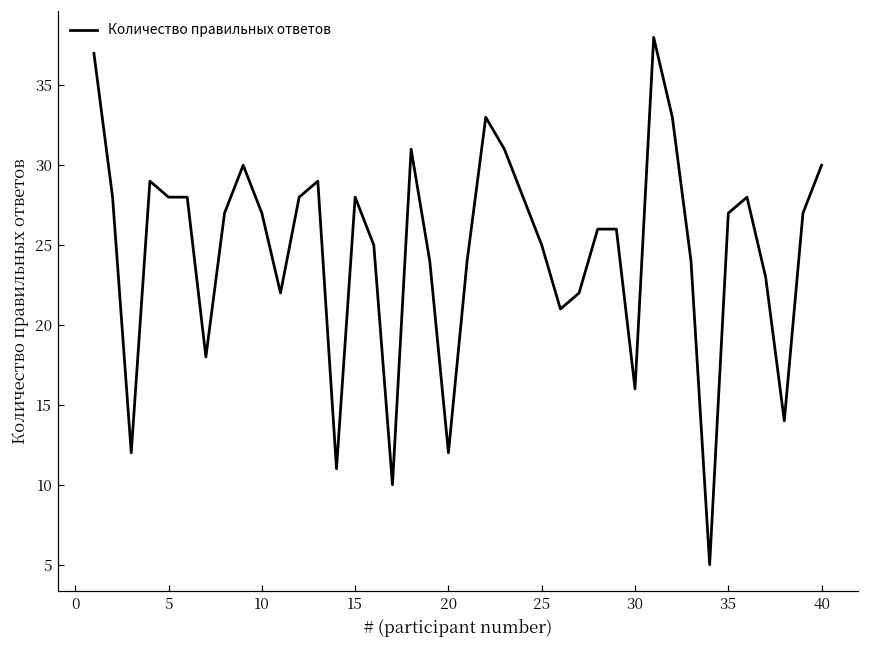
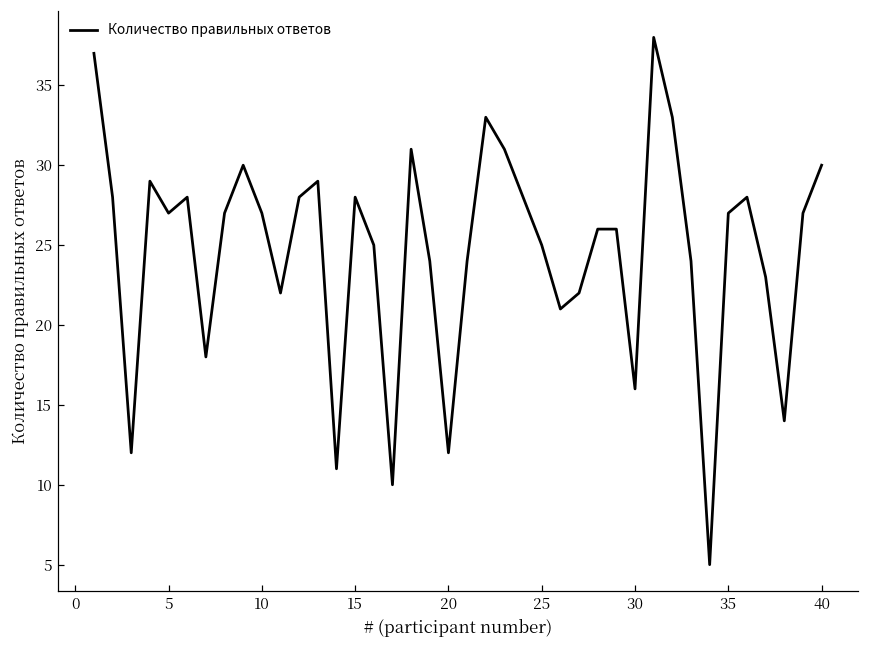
5: 28 -> 27
